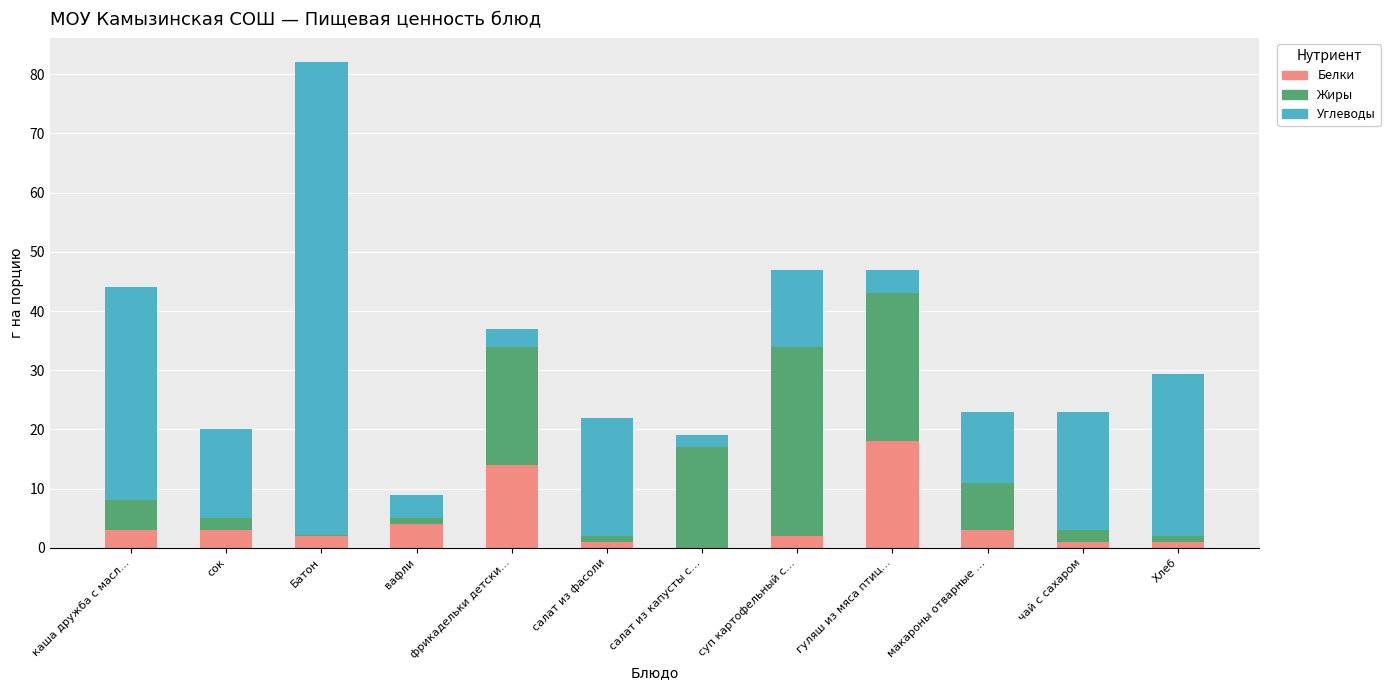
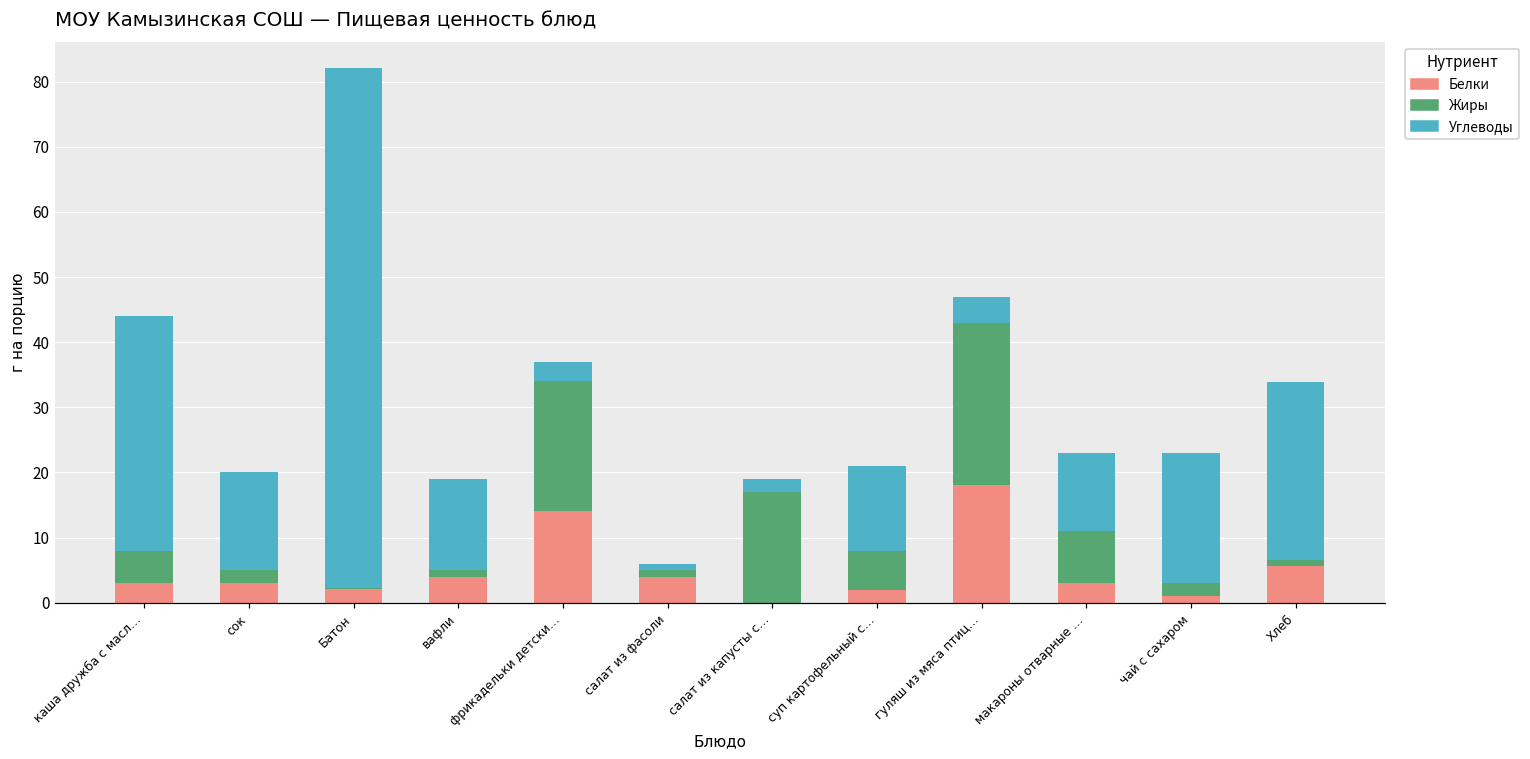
Углеводы, вафли: 4 -> 14
Белки, салат из фасоли: 1 -> 4
Углеводы, салат из фасоли: 20 -> 1
Жиры, суп картофельный с…: 32 -> 6
Белки, Хлеб: 1 -> 6
